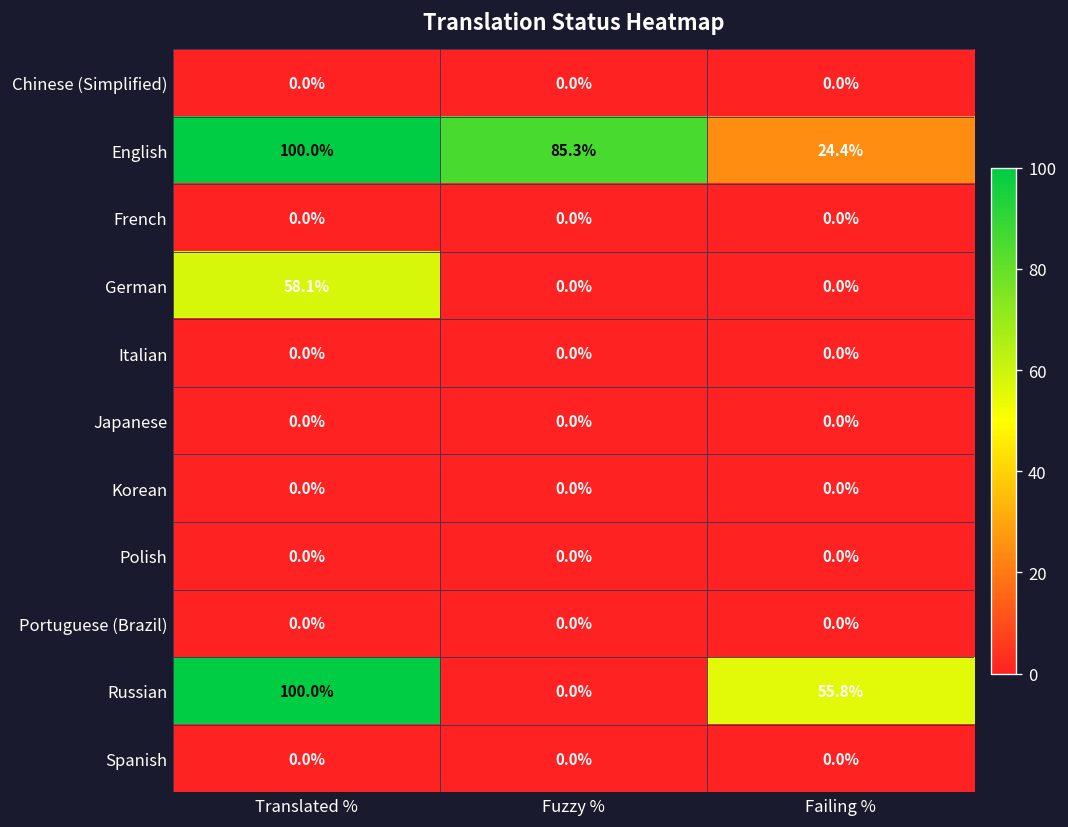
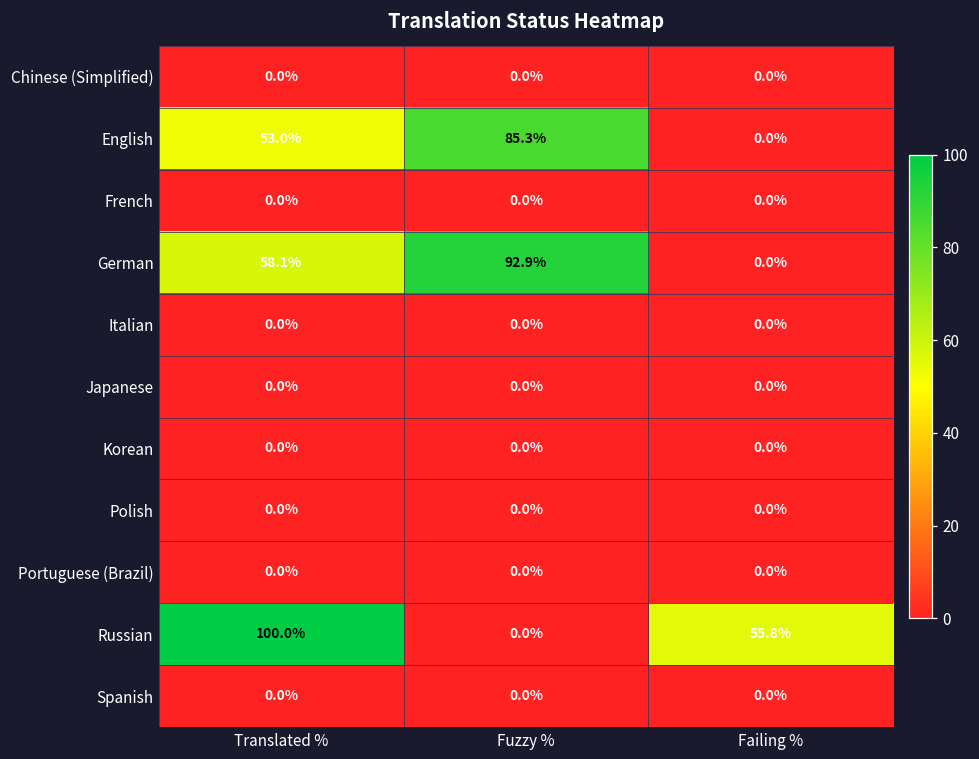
English, Translated %: 100.0% -> 53.0%
English, Failing %: 24.4% -> 0.0%
German, Fuzzy %: 0.0% -> 92.9%
